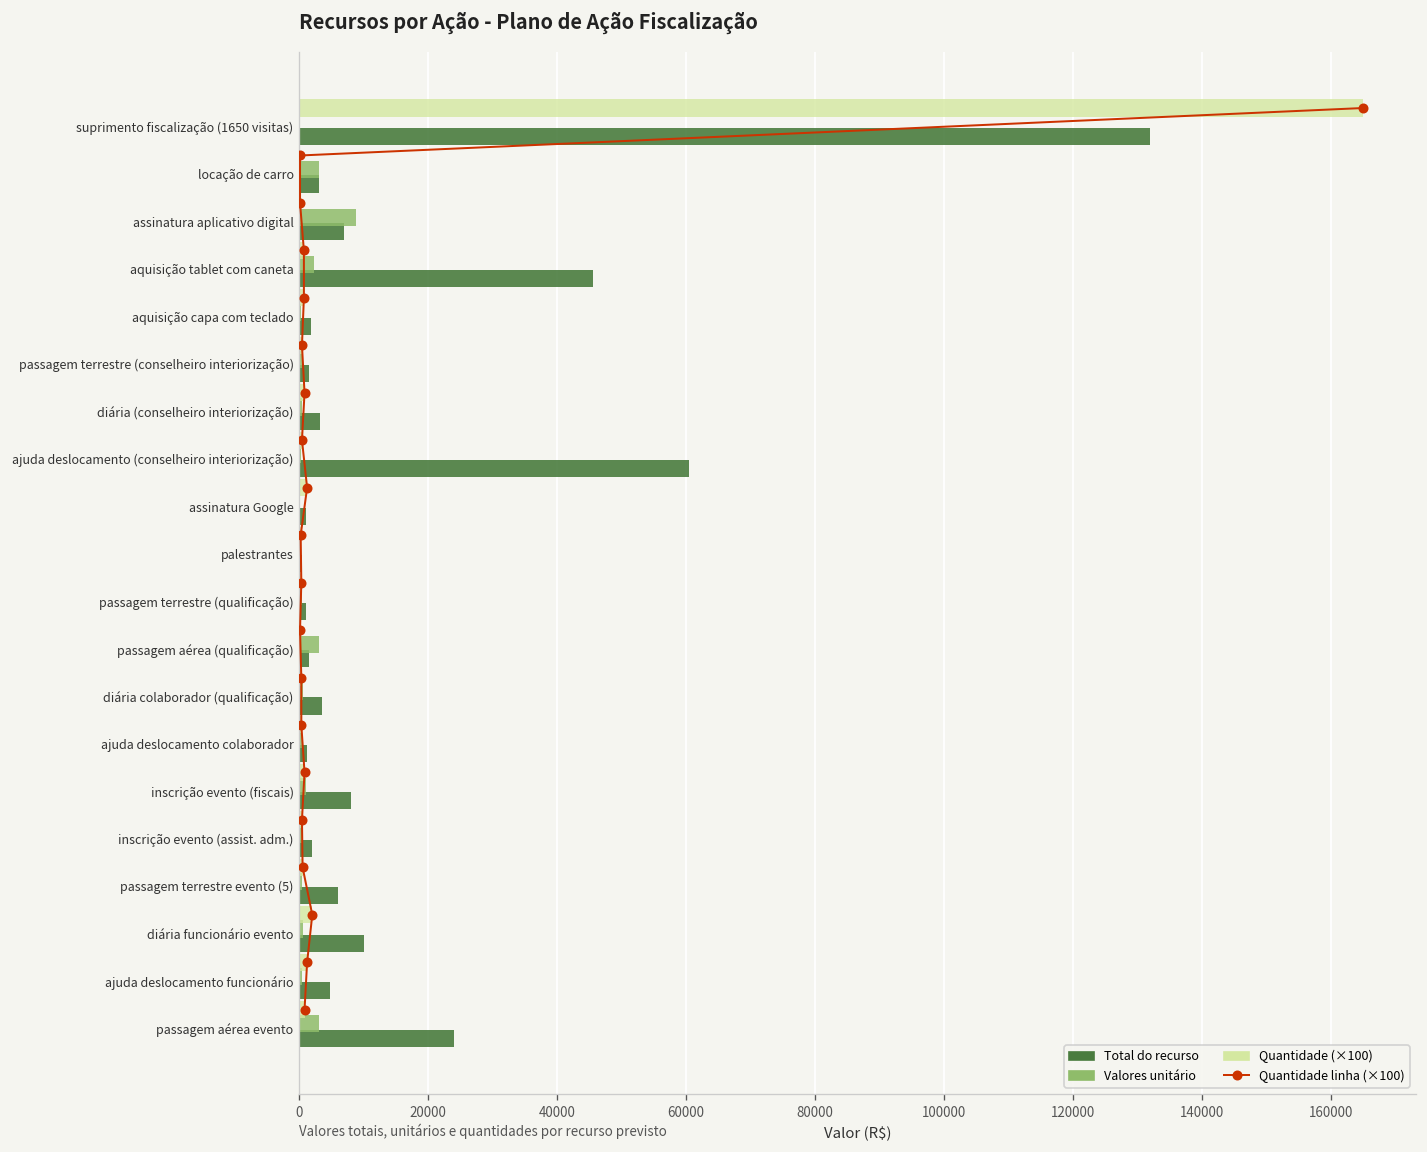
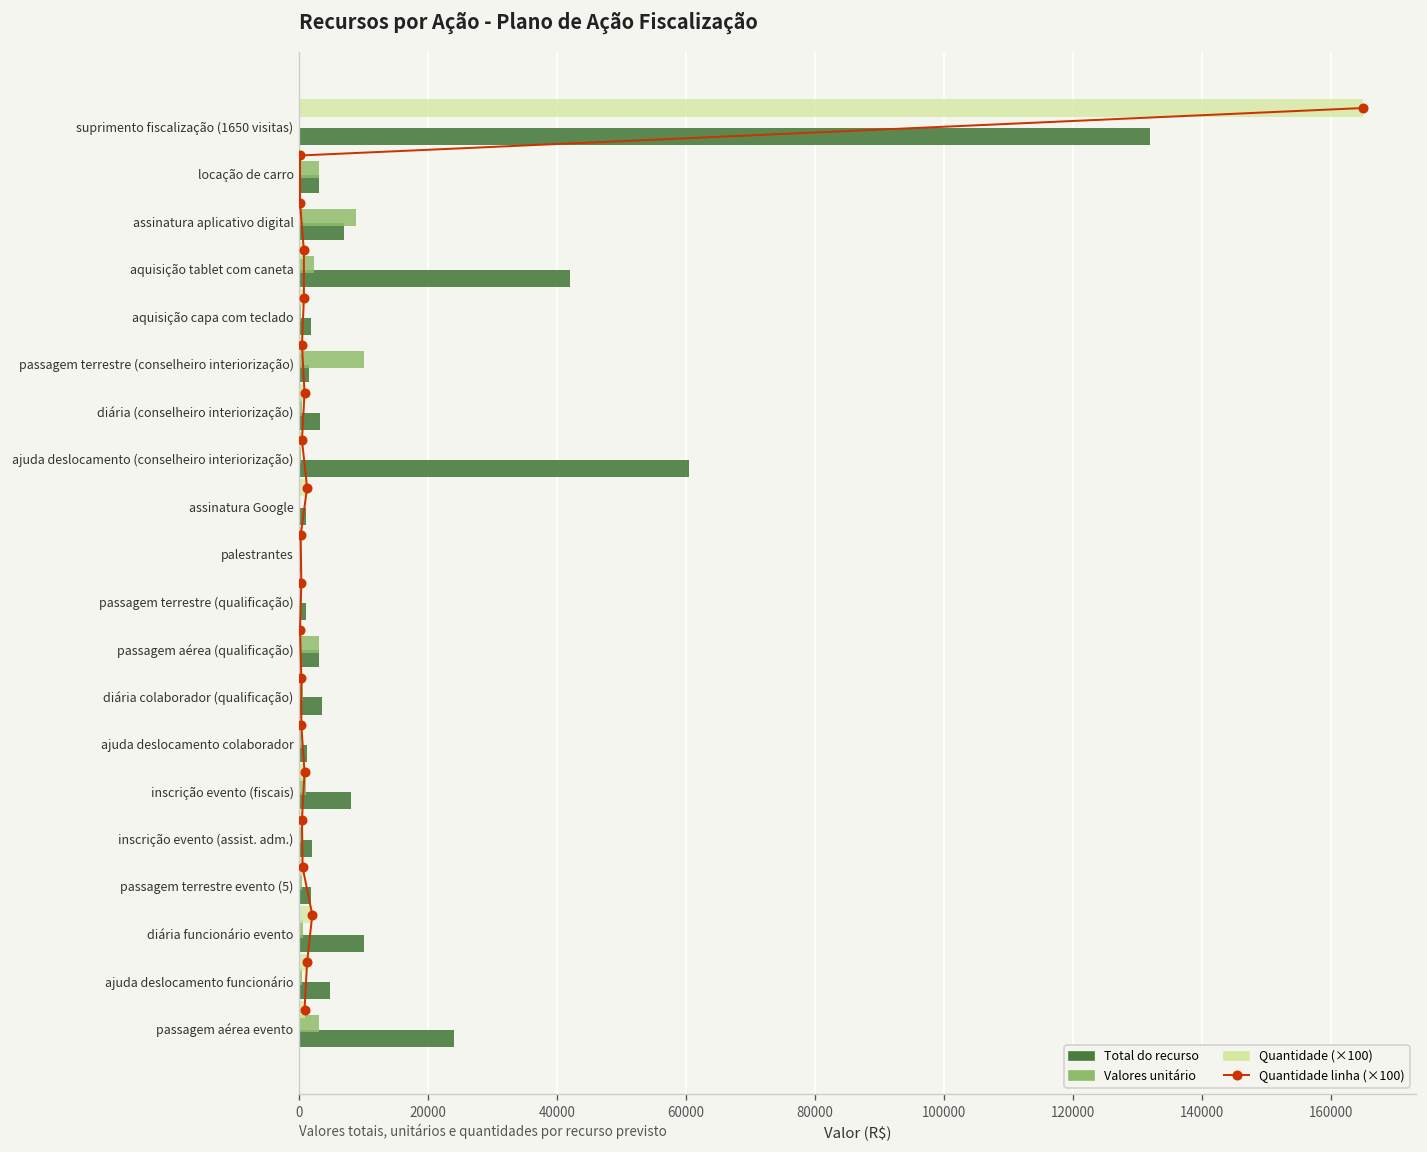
Total do recurso, aquisição tablet com caneta: 46000 -> 42000
Valores unitário, passagem terrestre (conselheiro interiorização): 0 -> 10000
Total do recurso, passagem aérea (qualificação): 1000 -> 3000
Total do recurso, passagem terrestre evento (5): 6000 -> 2000
